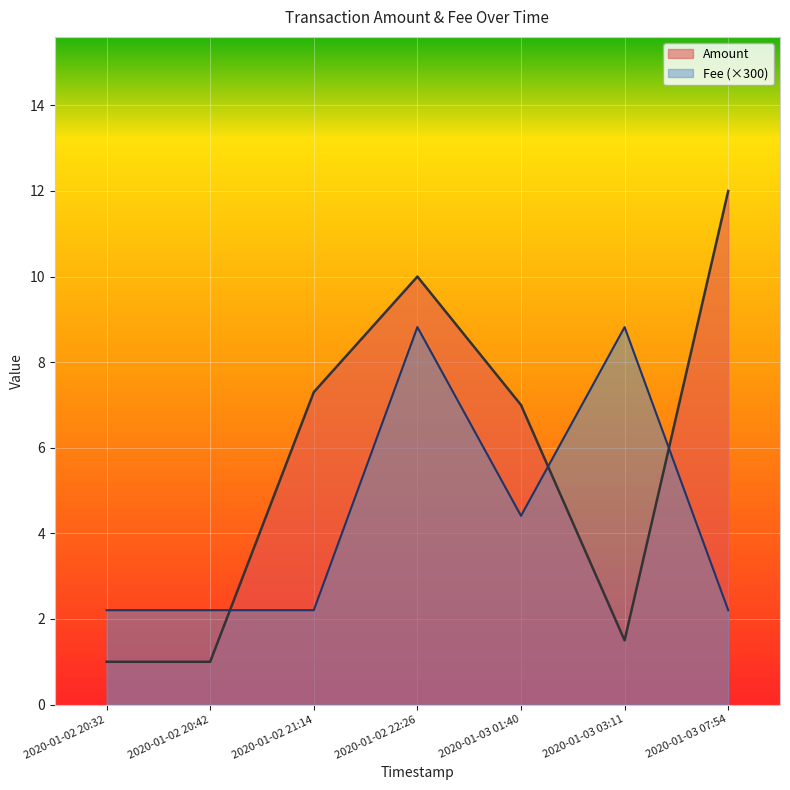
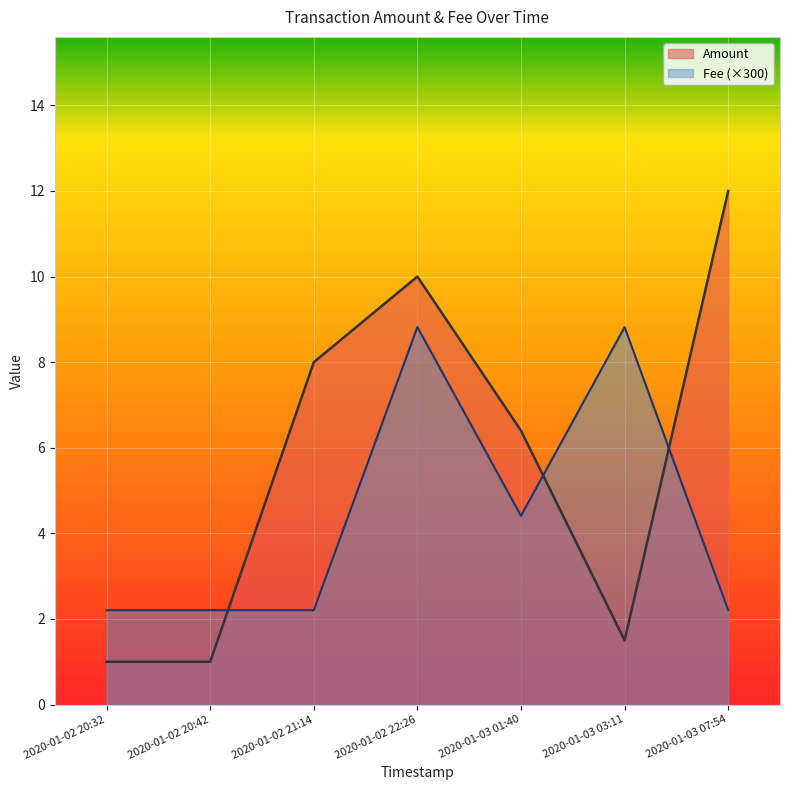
Amount, 2020-01-02 21:14: 7.3 -> 8.0
Amount, 2020-01-03 01:40: 7.0 -> 6.4
